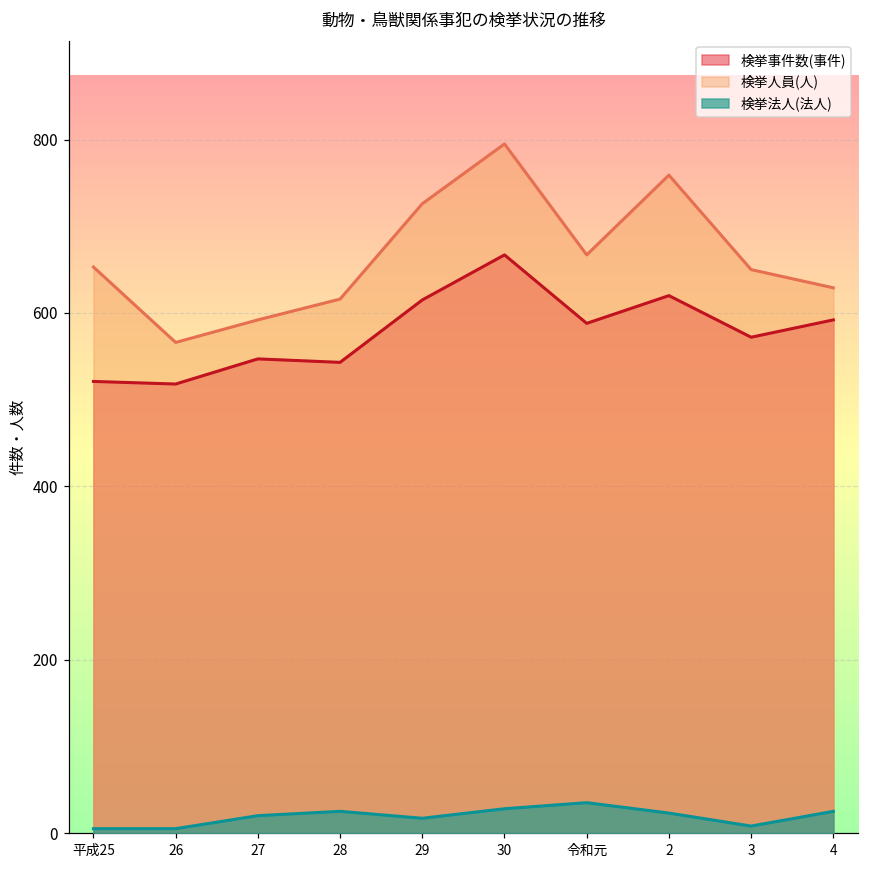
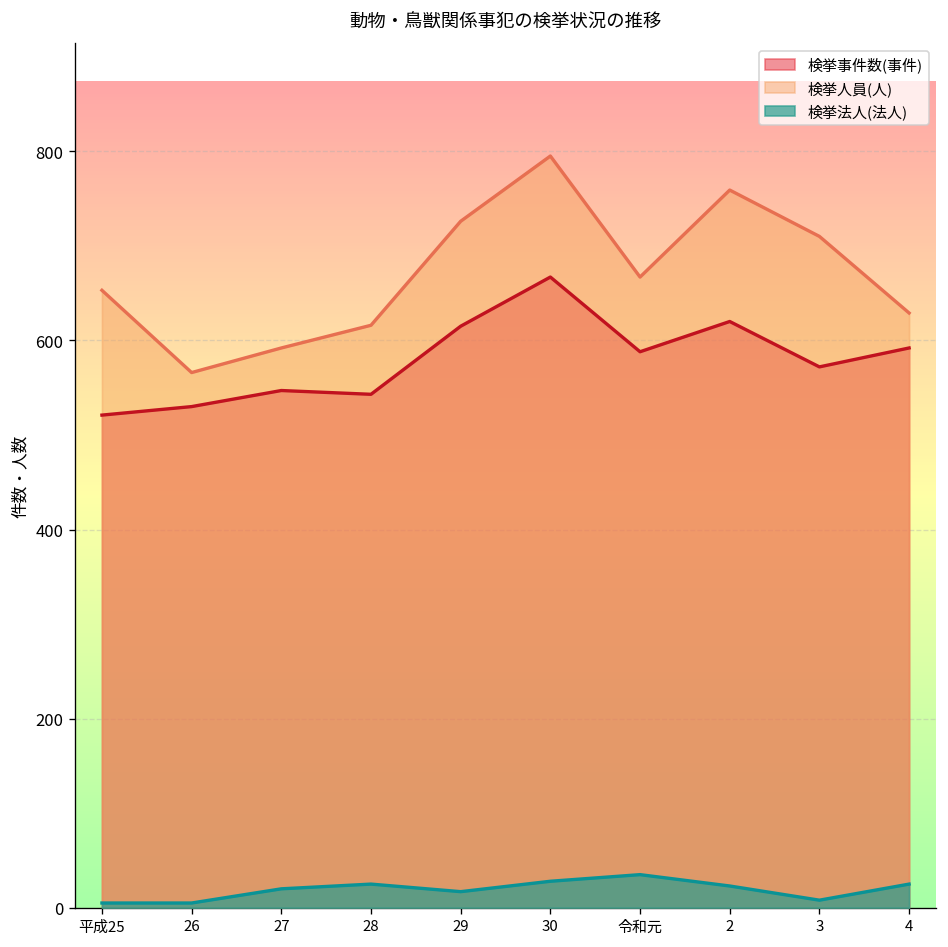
検挙事件数(事件), 26: 520 -> 530
検挙人員(人), 3: 650 -> 710
